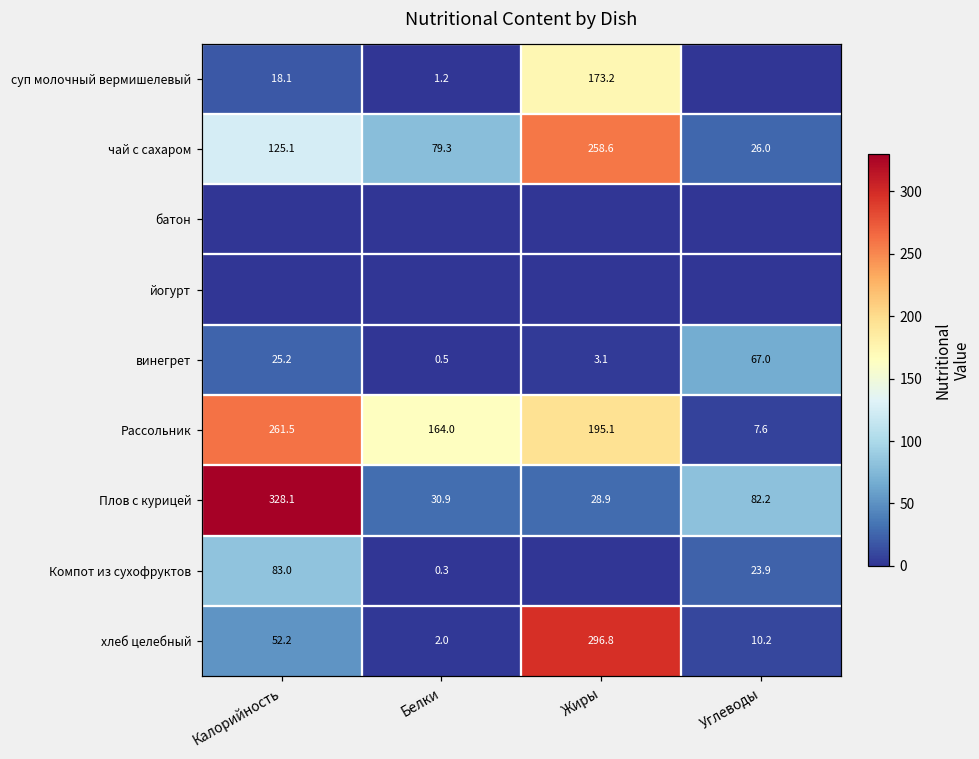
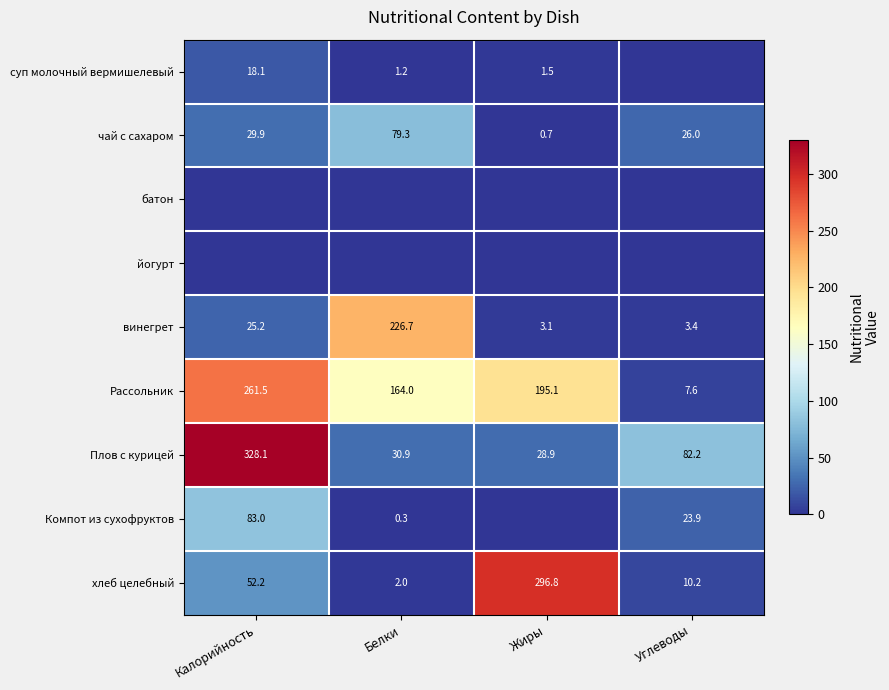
суп молочный вермишелевый, Жиры: 173.2 -> 1.5
чай с сахаром, Калорийность: 125.1 -> 29.9
чай с сахаром, Жиры: 258.6 -> 0.7
винегрет, Белки: 0.5 -> 226.7
винегрет, Углеводы: 67.0 -> 3.4
